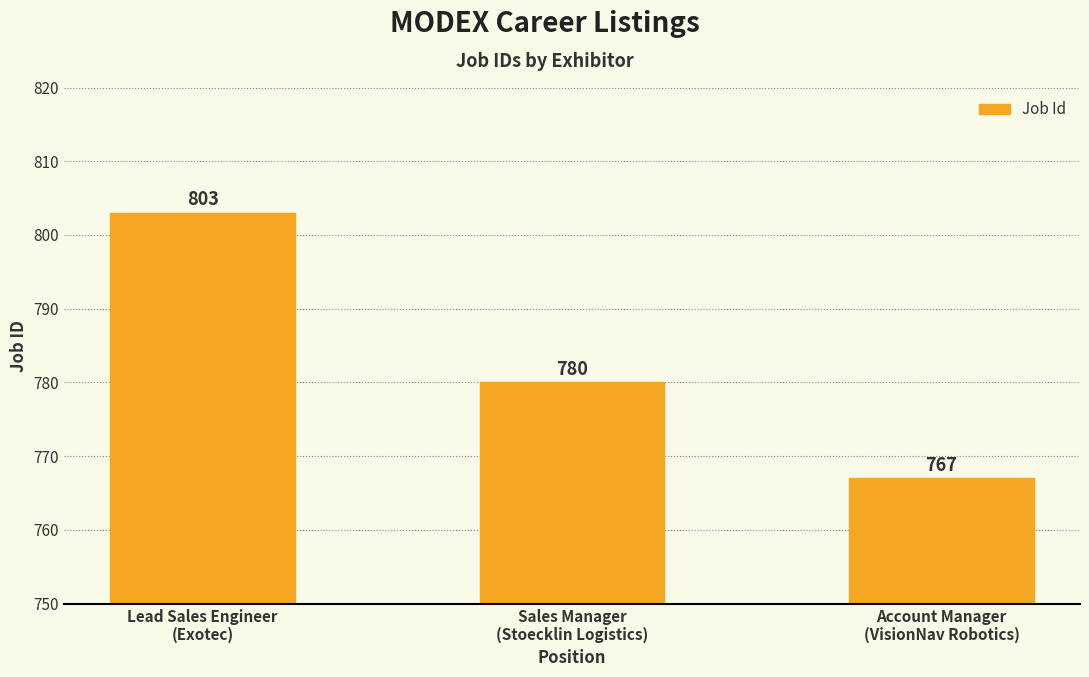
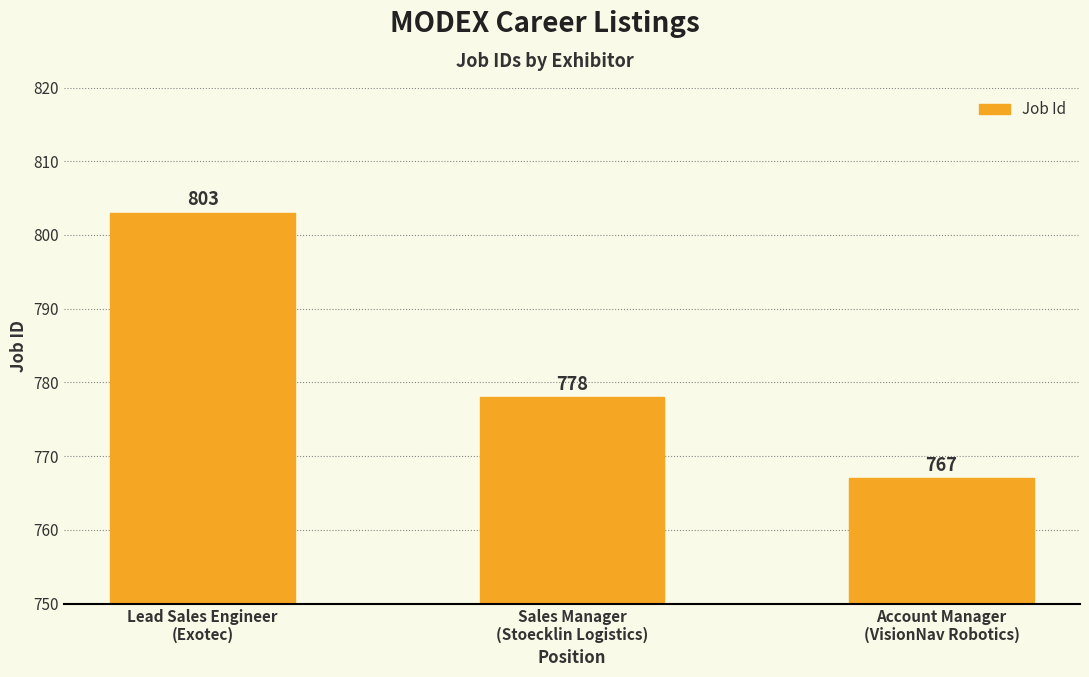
Sales Manager (Stoecklin Logistics): 780 -> 778
